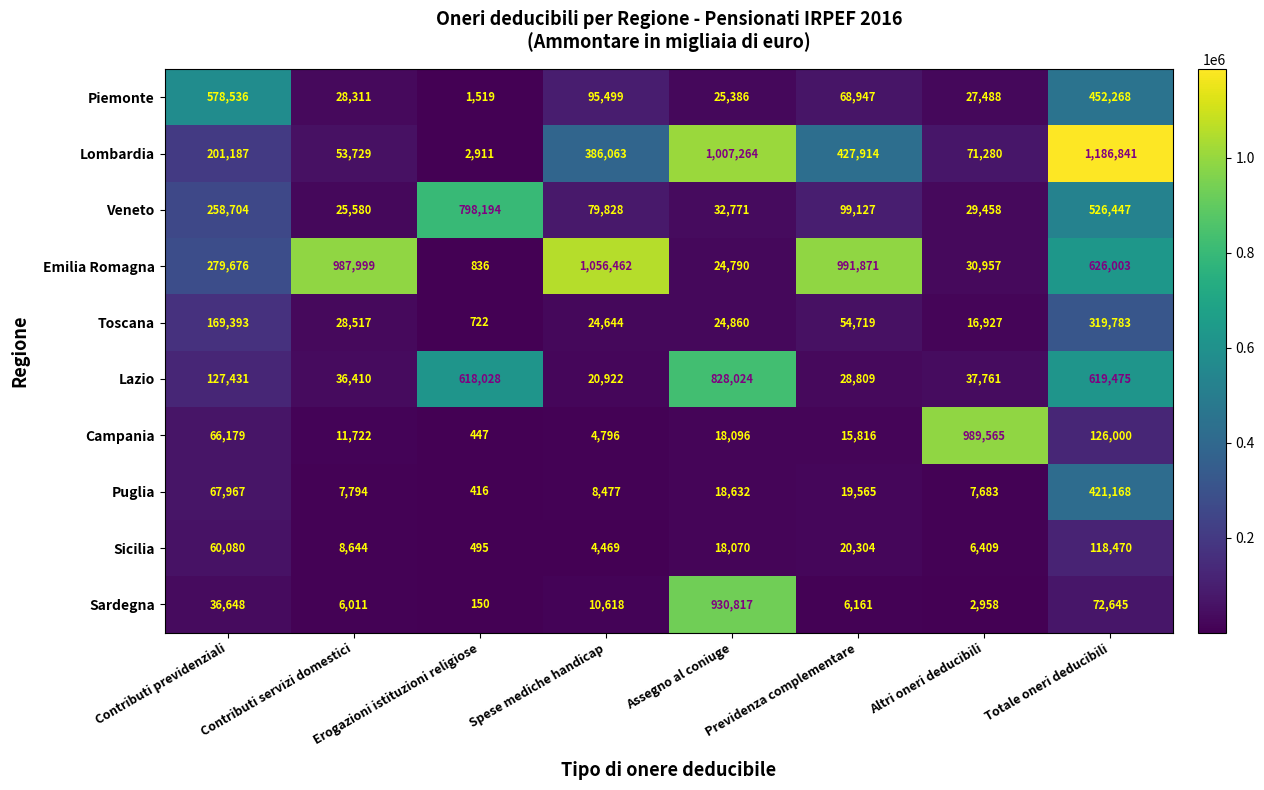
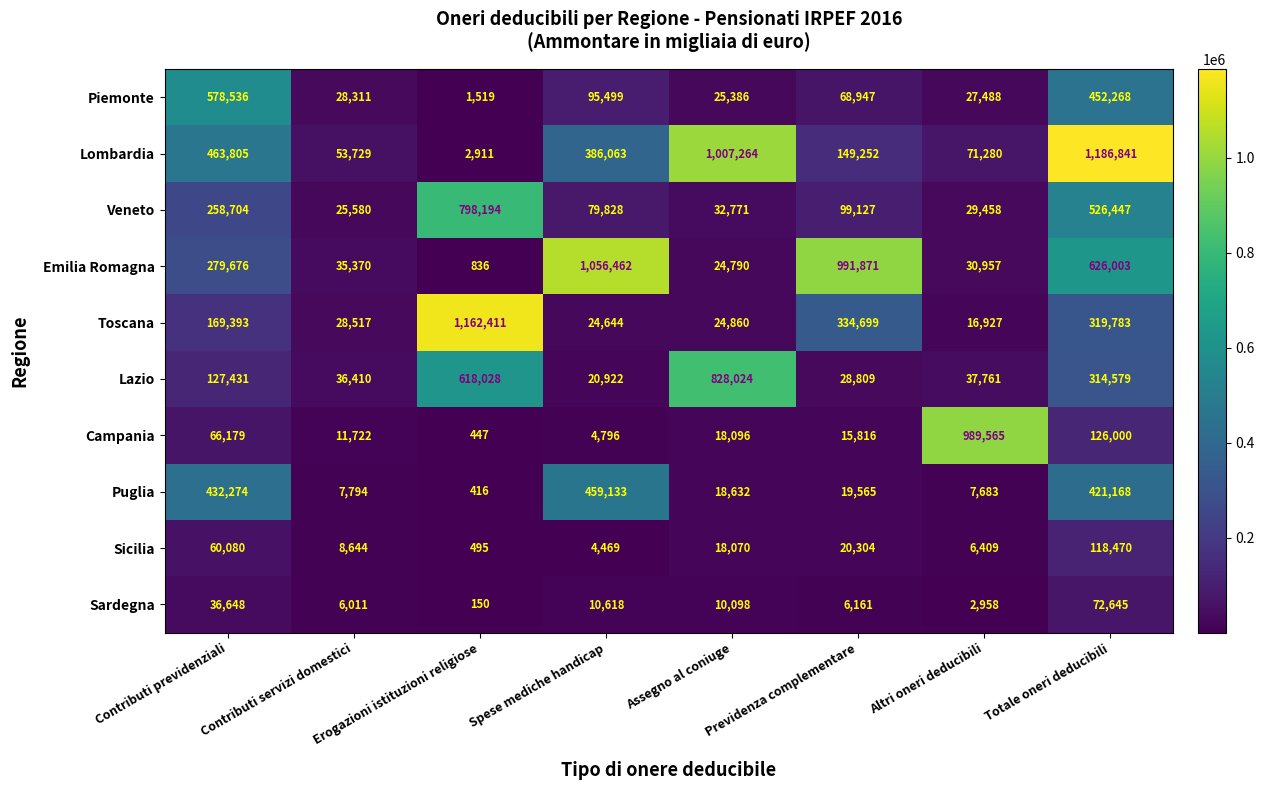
Lombardia, Contributi previdenziali: 201,187 -> 463,805
Lombardia, Previdenza complementare: 427,914 -> 149,252
Emilia Romagna, Contributi servizi domestici: 987,999 -> 35,370
Toscana, Erogazioni istituzioni religiose: 722 -> 1,162,411
Toscana, Previdenza complementare: 54,719 -> 334,699
Lazio, Totale oneri deducibili: 619,475 -> 314,579
Puglia, Contributi previdenziali: 67,967 -> 432,274
Puglia, Spese mediche handicap: 8,477 -> 459,133
Sardegna, Assegno al coniuge: 930,817 -> 10,098
